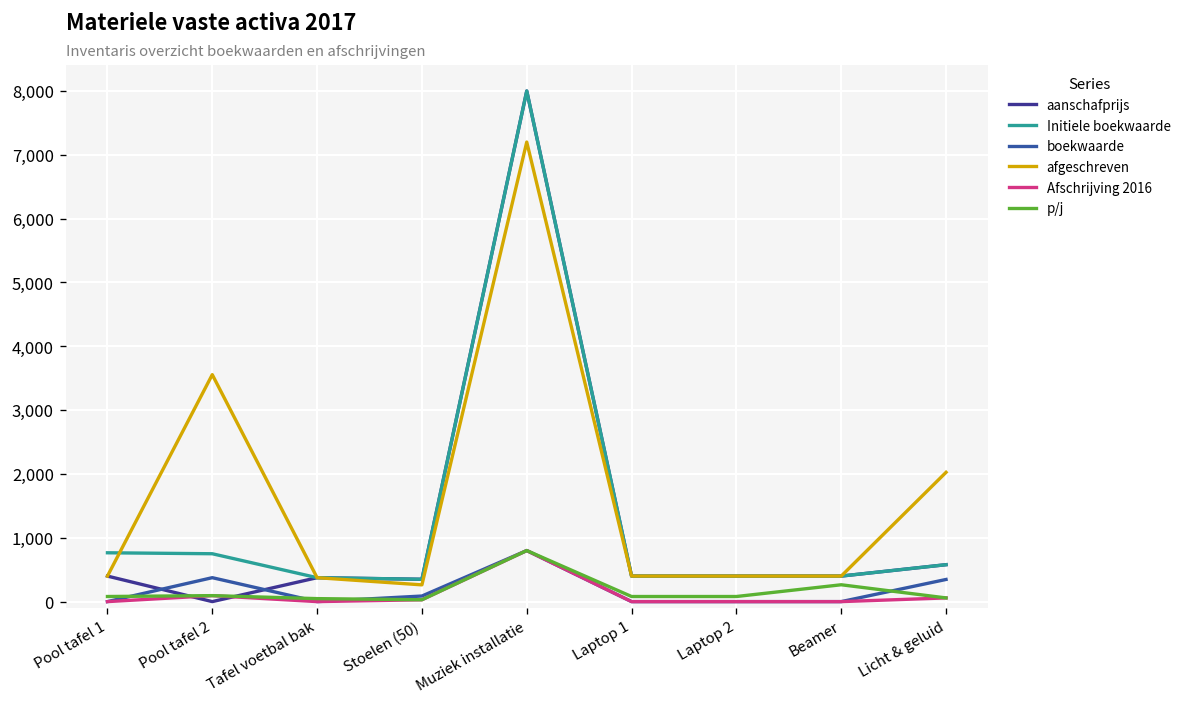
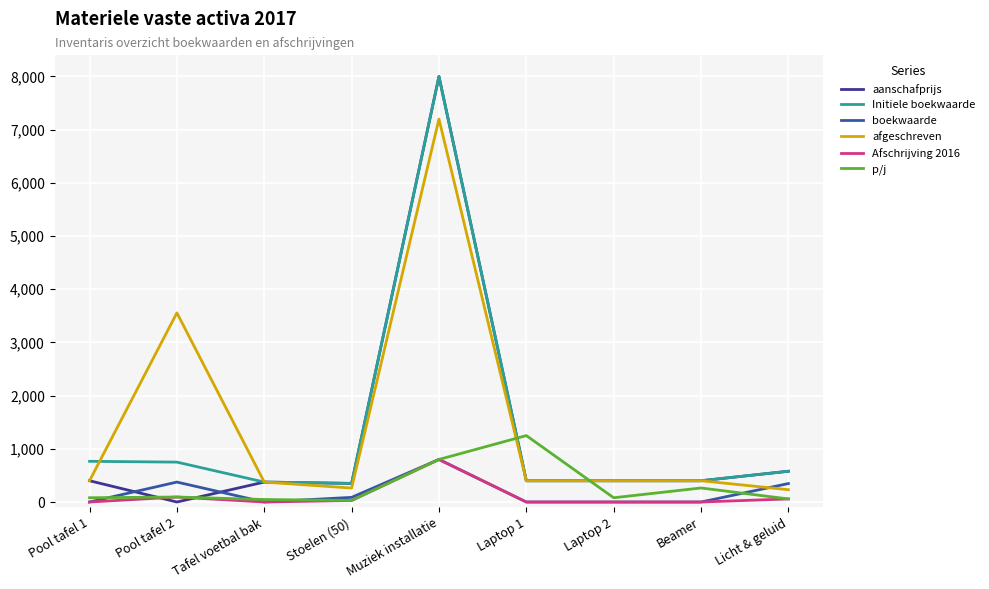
p/j, Laptop 1: 100 -> 1,200
afgeschreven, Licht & geluid: 2,000 -> 200
